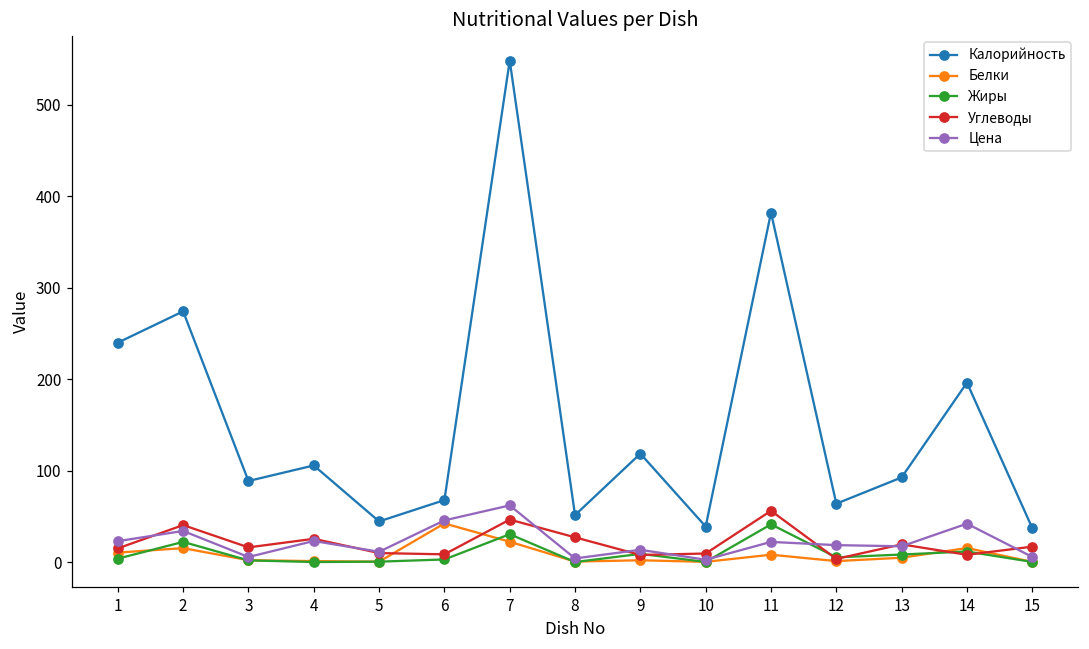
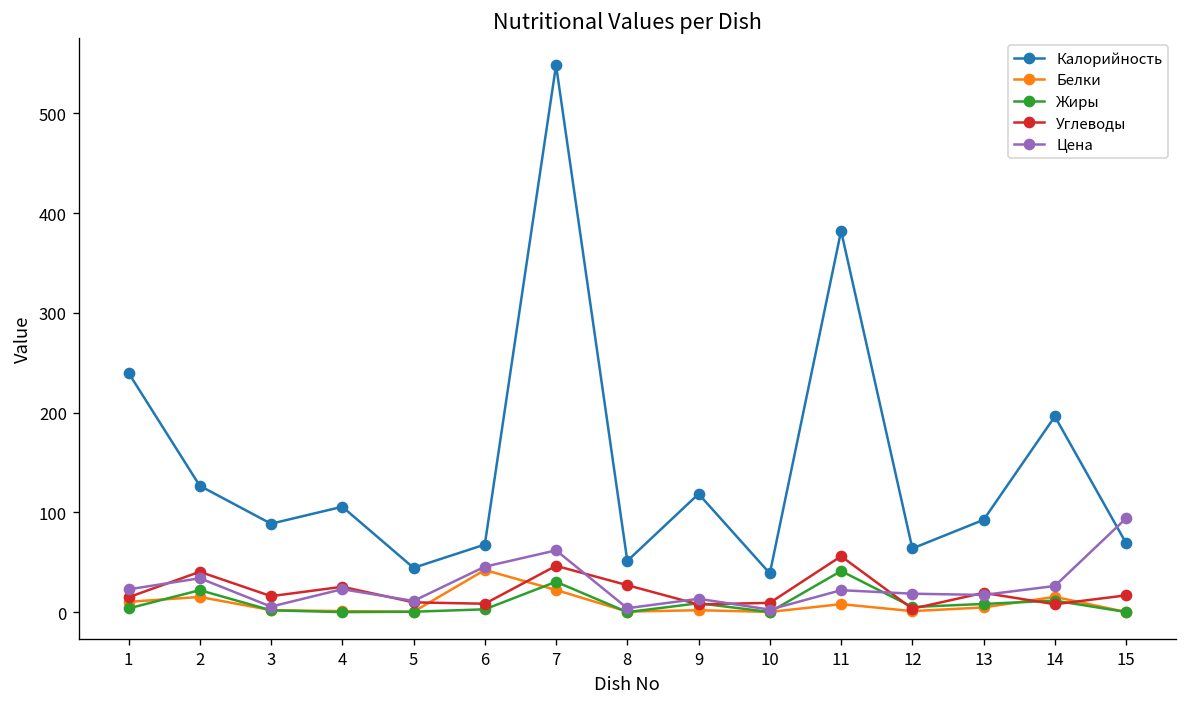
Калорийность, 2: 270 -> 130
Цена, 14: 40 -> 30
Калорийность, 15: 40 -> 70
Цена, 15: 10 -> 90
